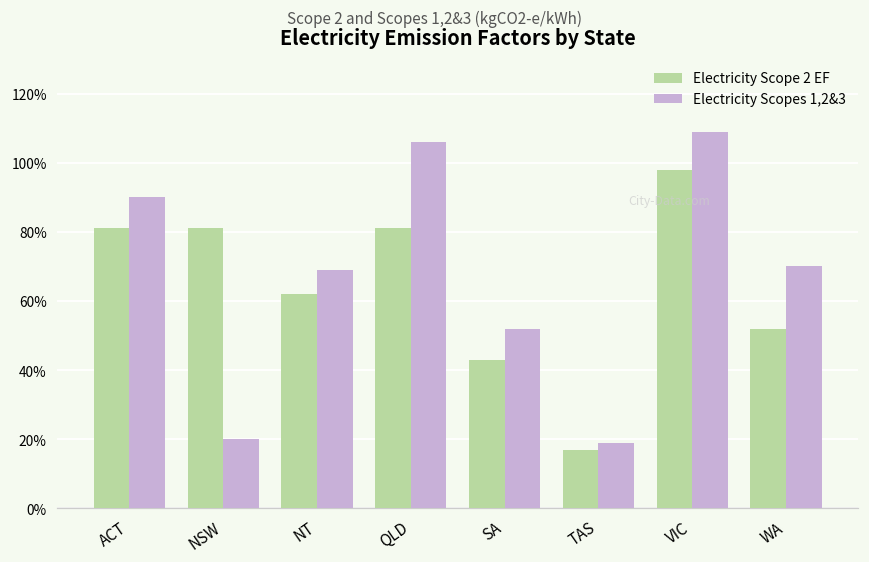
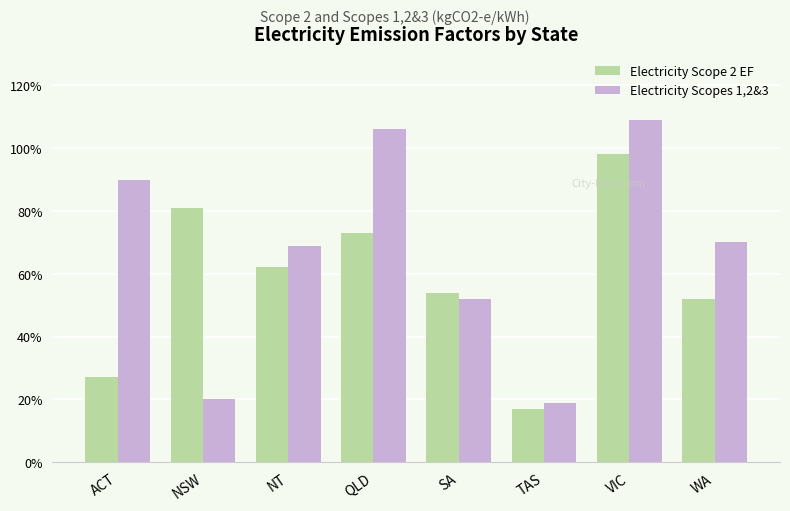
Electricity Scope 2 EF, ACT: 81% -> 27%
Electricity Scope 2 EF, QLD: 81% -> 73%
Electricity Scope 2 EF, SA: 43% -> 54%
